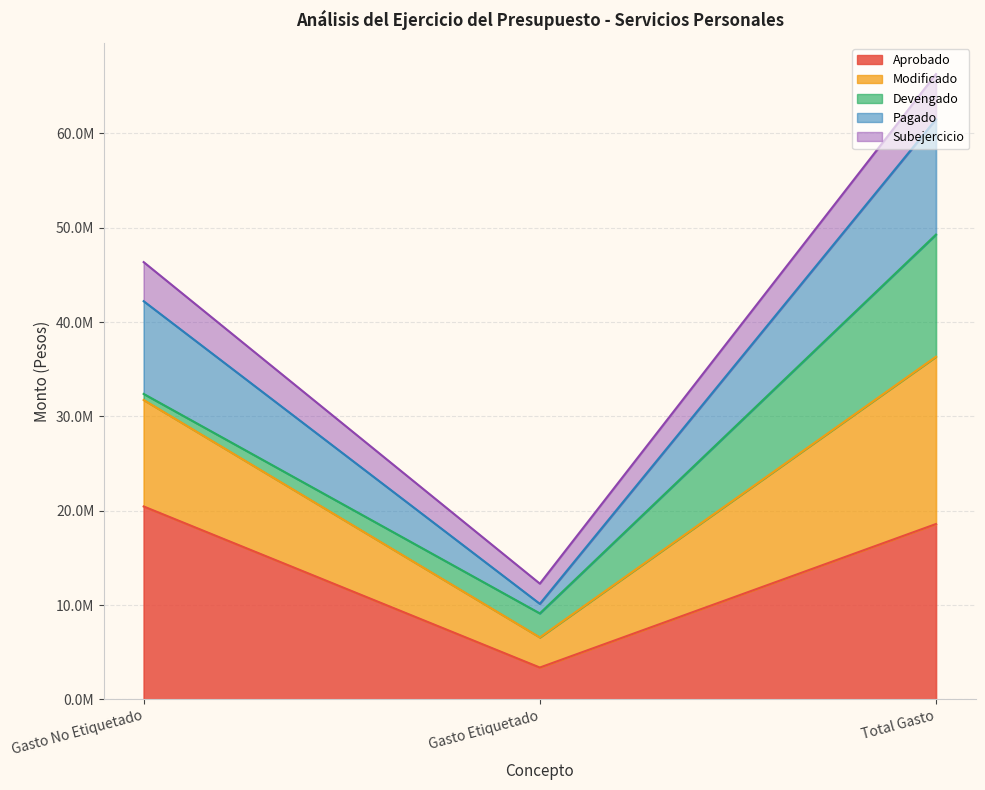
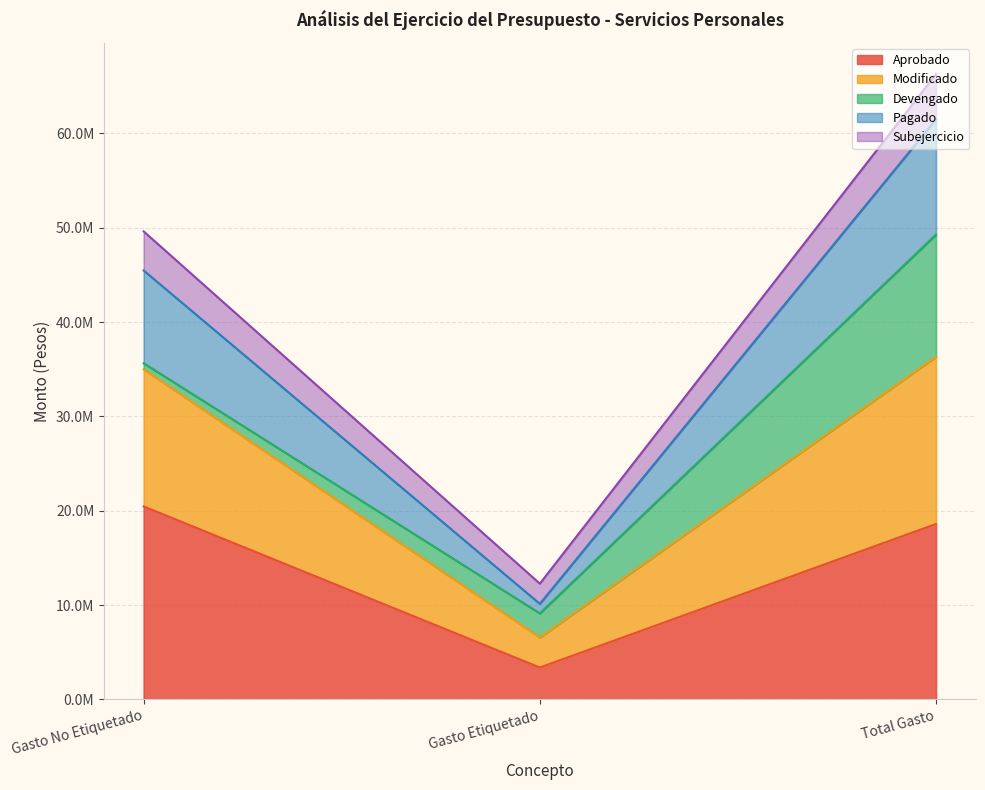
Modificado, Gasto No Etiquetado: 11000000 -> 15000000
